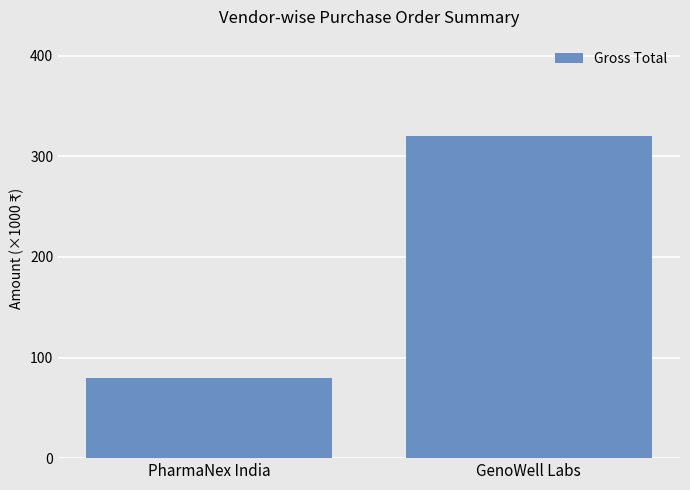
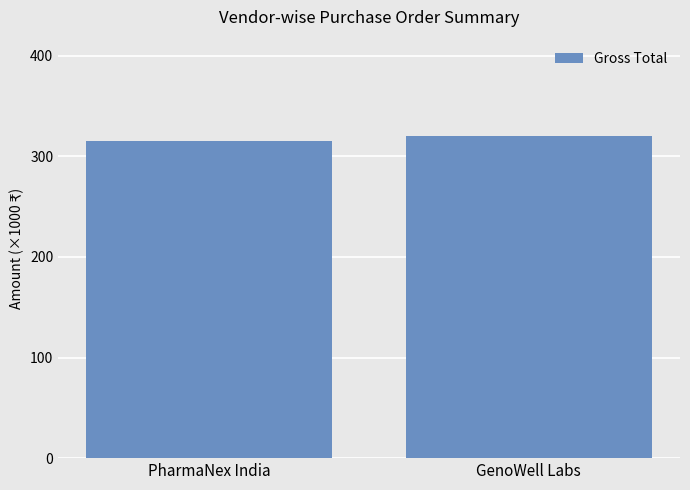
PharmaNex India: 80 -> 315
